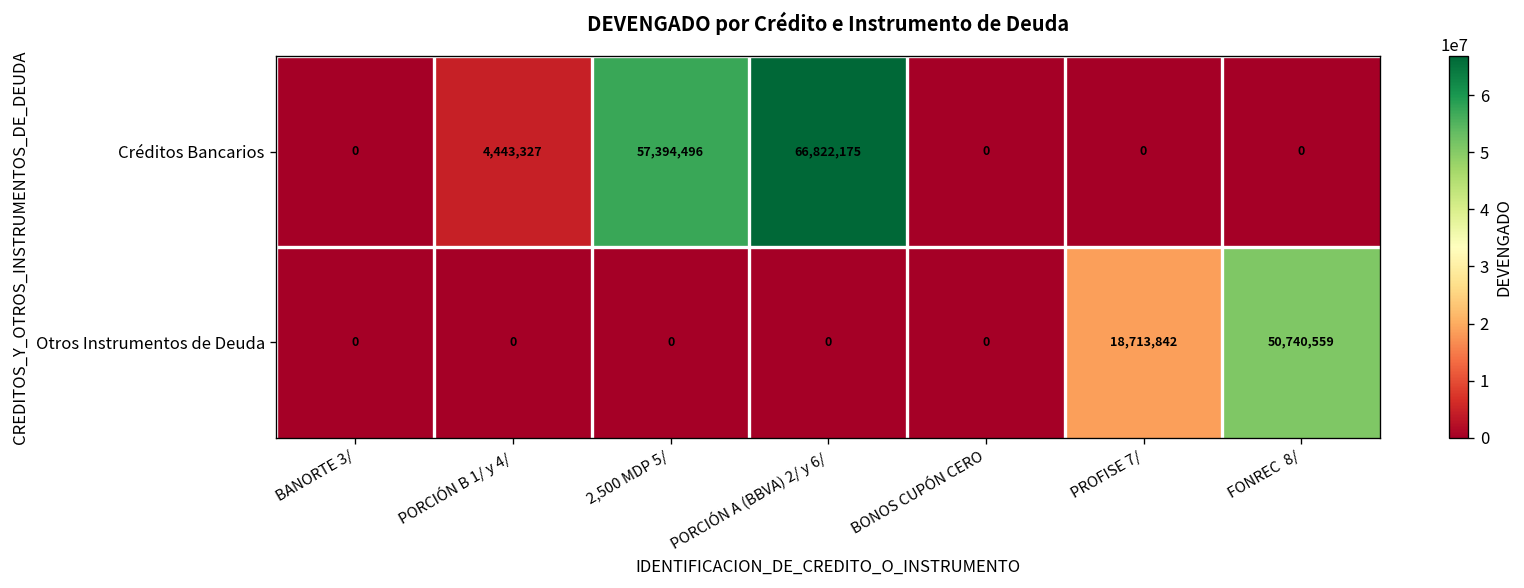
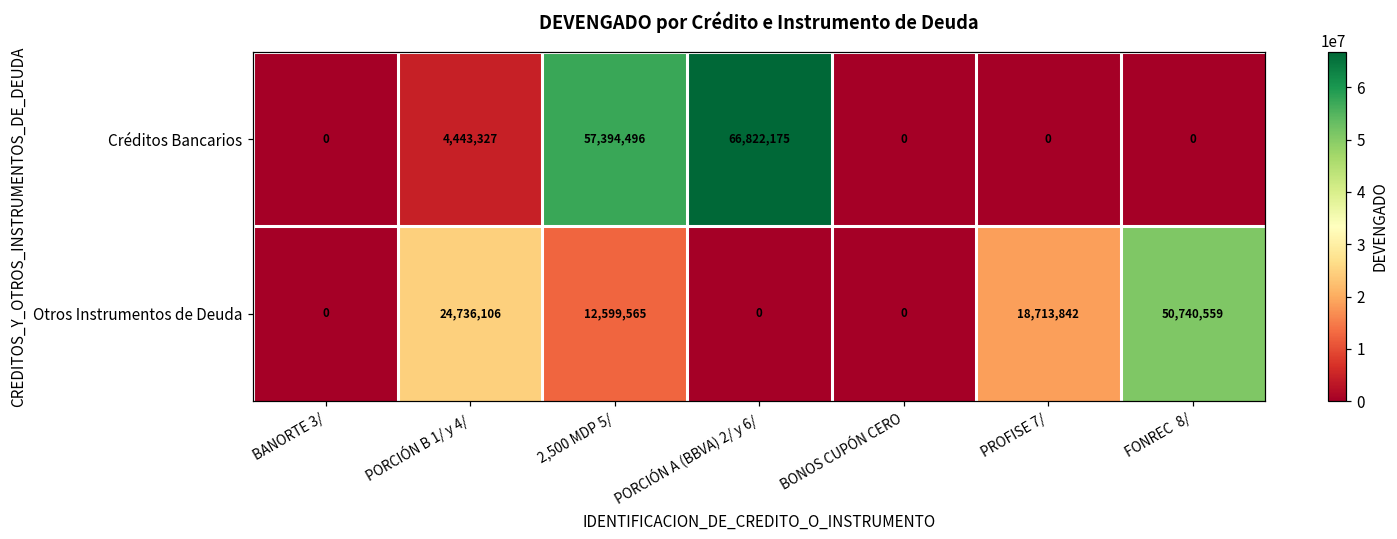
Otros Instrumentos de Deuda, PORCIÓN B 1/ y 4/: 0 -> 24,736,106
Otros Instrumentos de Deuda, 2,500 MDP 5/: 0 -> 12,599,565
